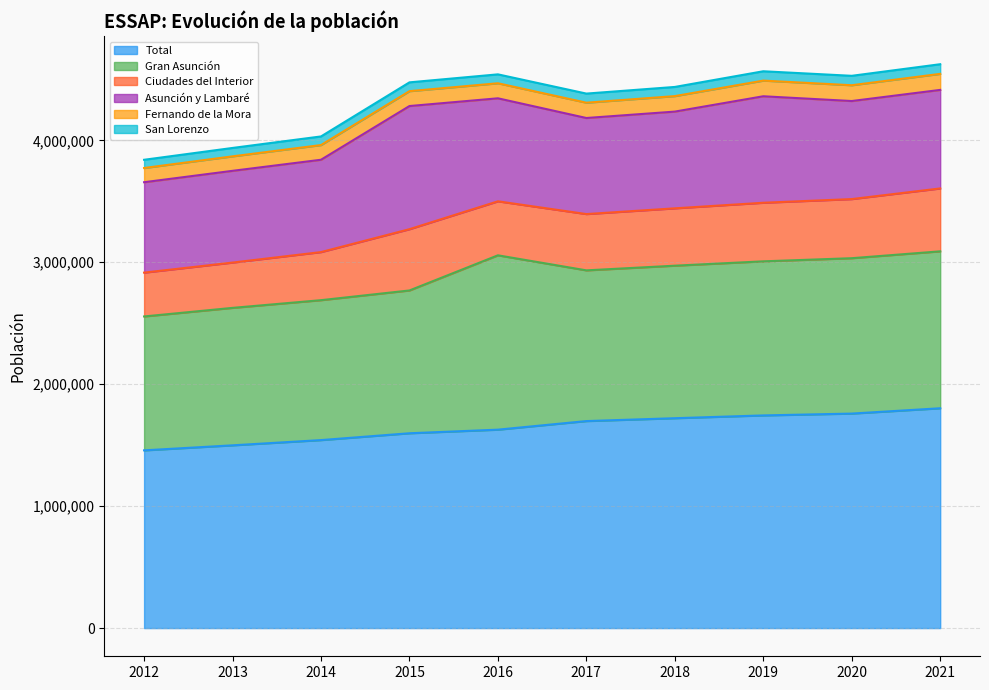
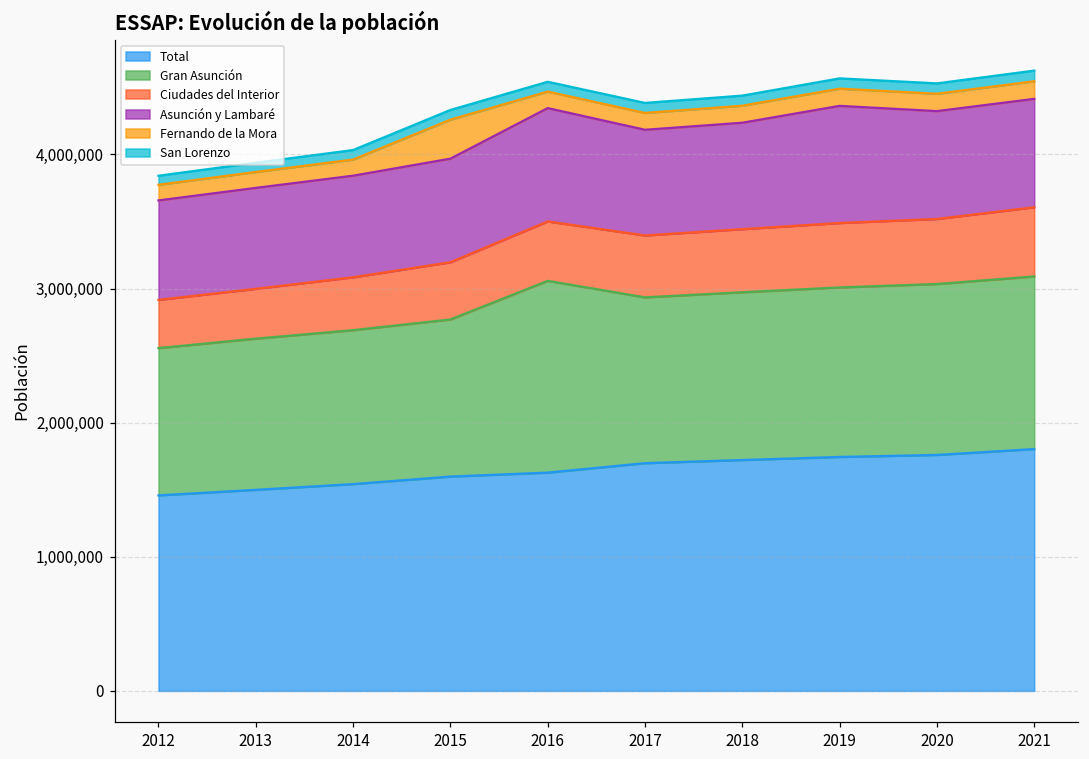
Ciudades del Interior, 2015: 500,000 -> 430,000
Asunción y Lambaré, 2015: 1,010,000 -> 770,000
Fernando de la Mora, 2015: 120,000 -> 290,000
